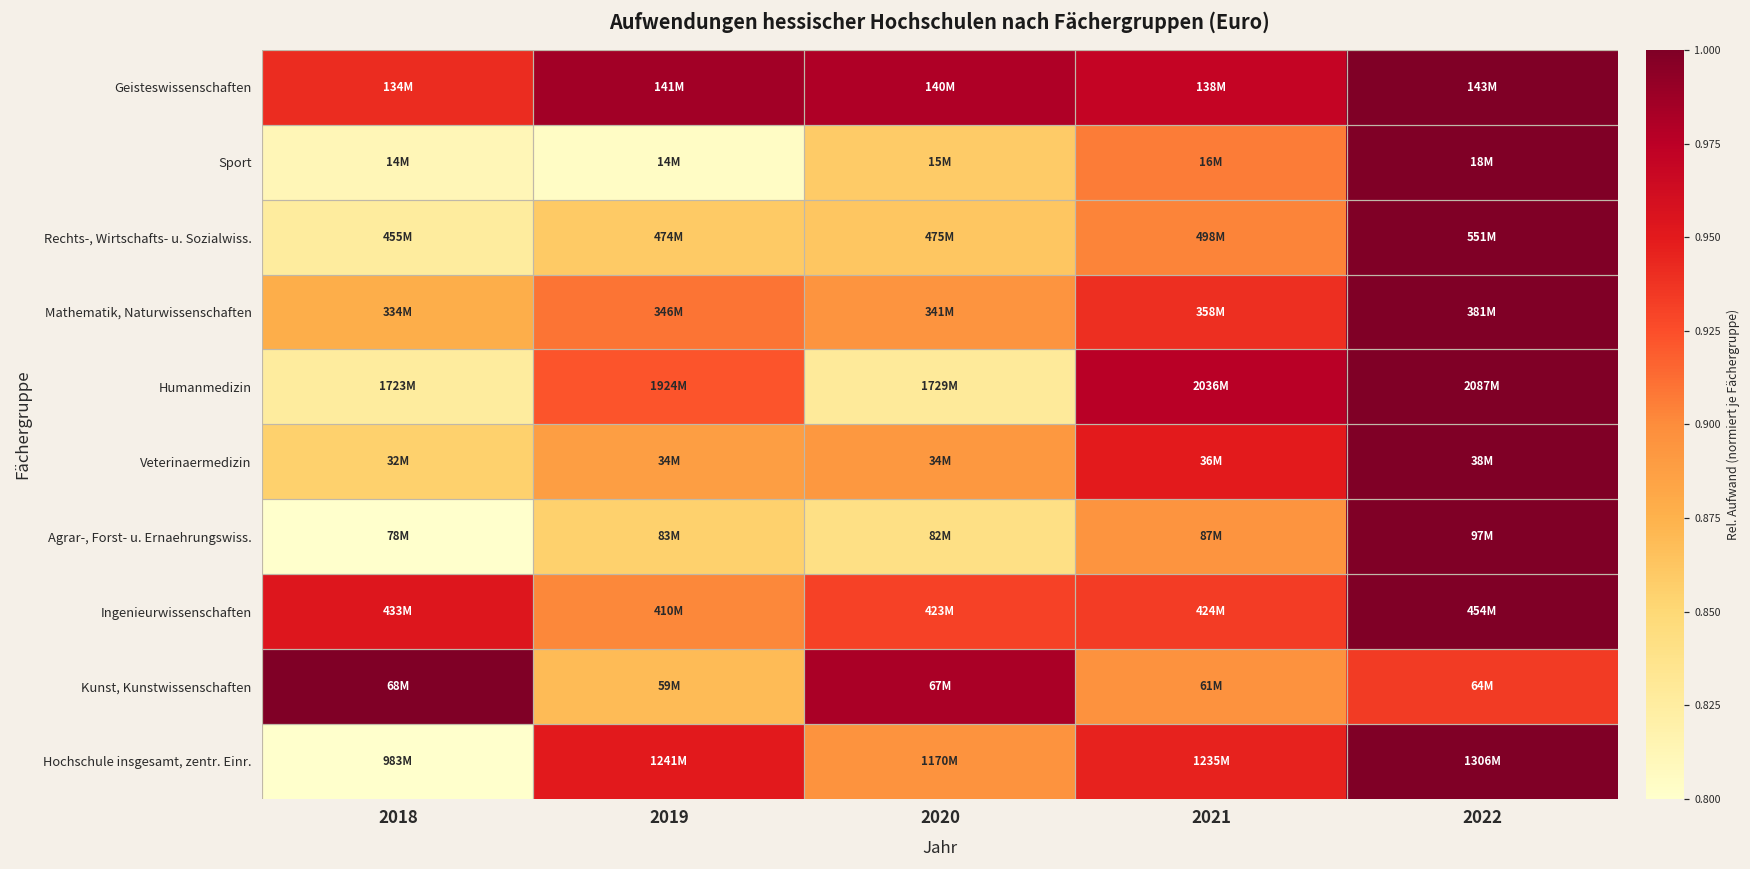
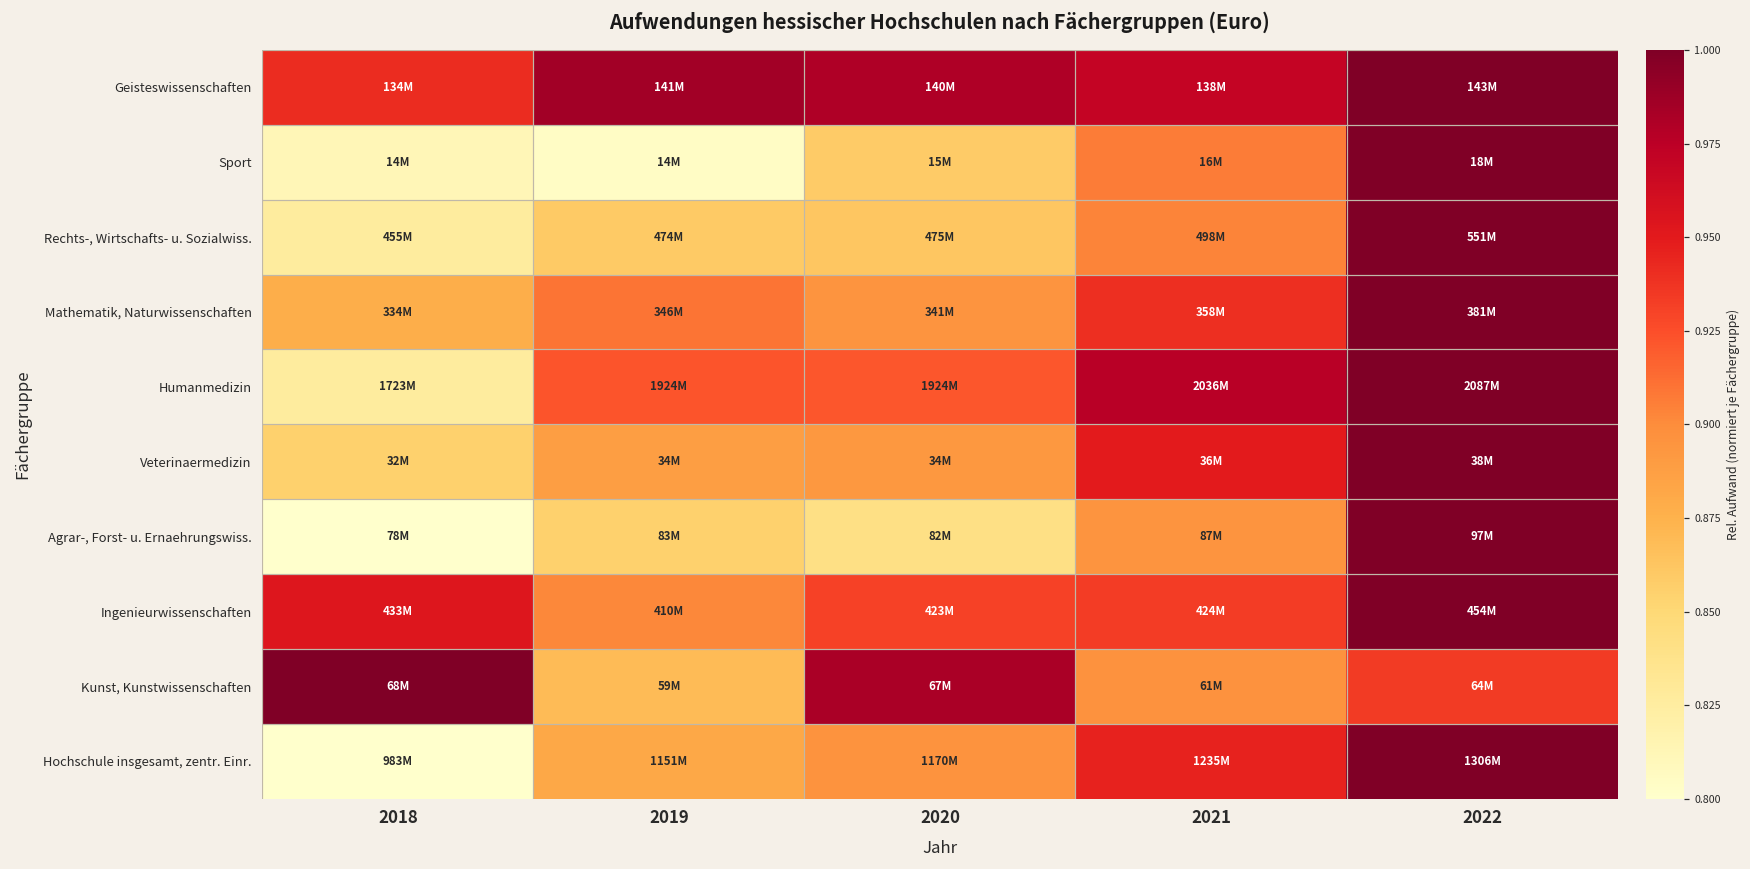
Humanmedizin, 2020: 1729M -> 1924M
Hochschule insgesamt, zentr. Einr., 2019: 1241M -> 1151M
